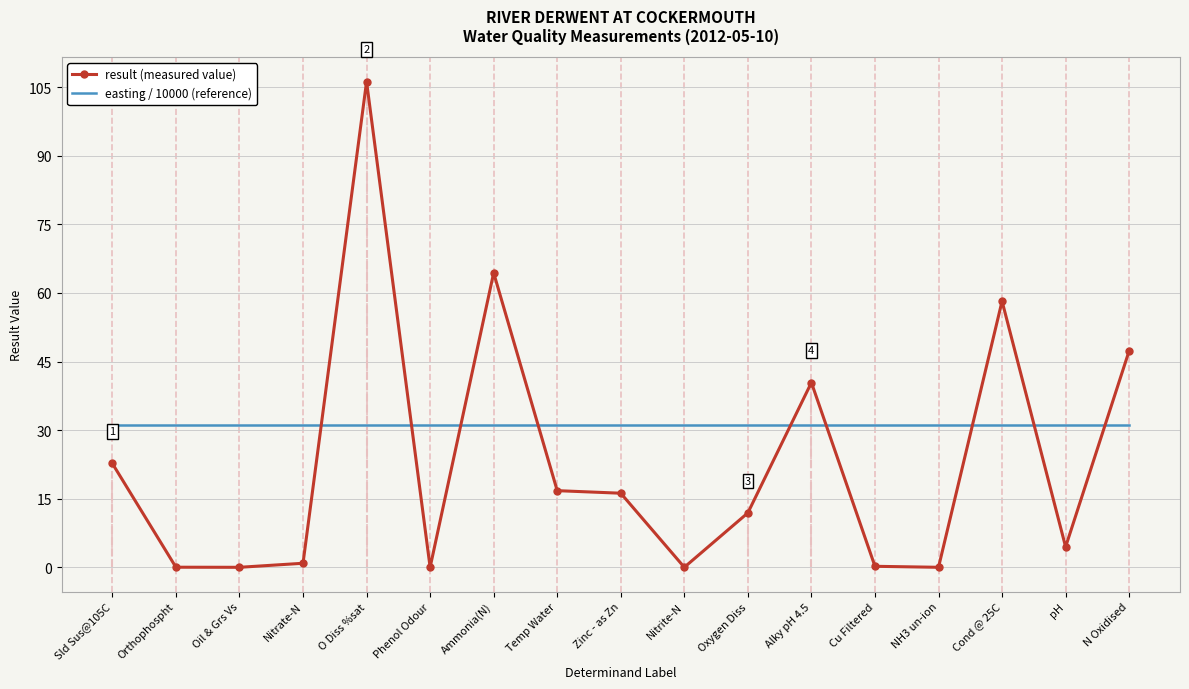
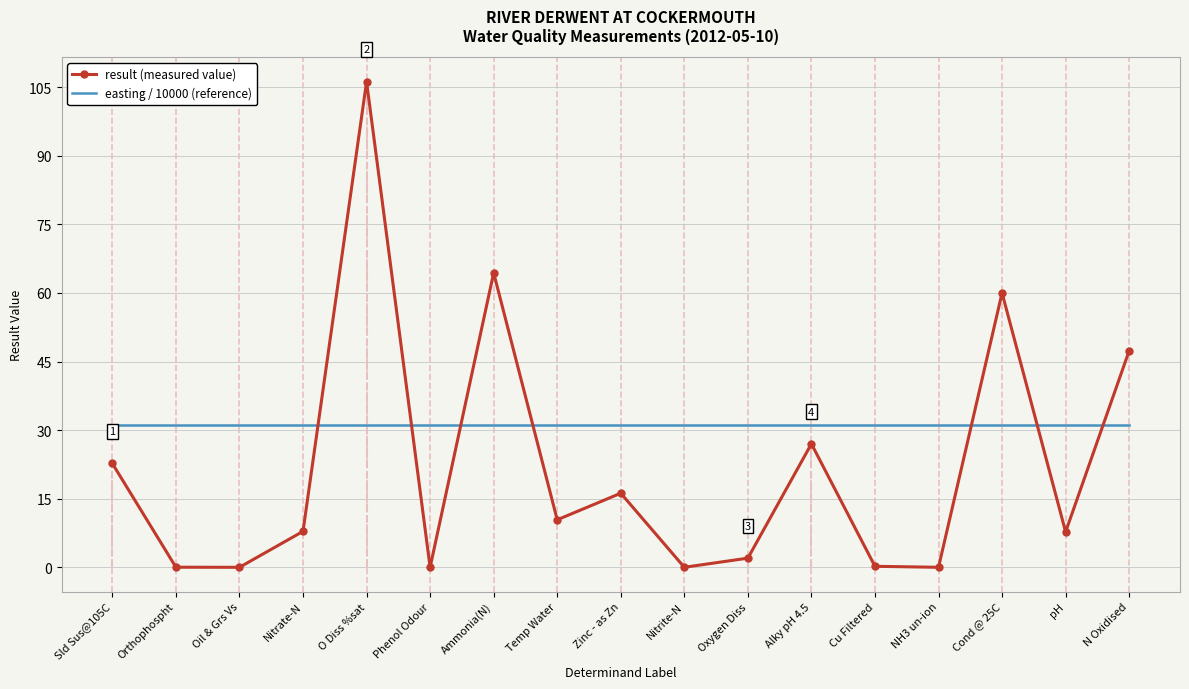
result (measured value), Nitrate-N: 1 -> 8
result (measured value), Temp Water: 17 -> 10
result (measured value), Oxygen Diss: 12 -> 2
result (measured value), Alky pH 4.5: 40 -> 27
result (measured value), Cond @ 25C: 58 -> 60
result (measured value), pH: 4 -> 8
